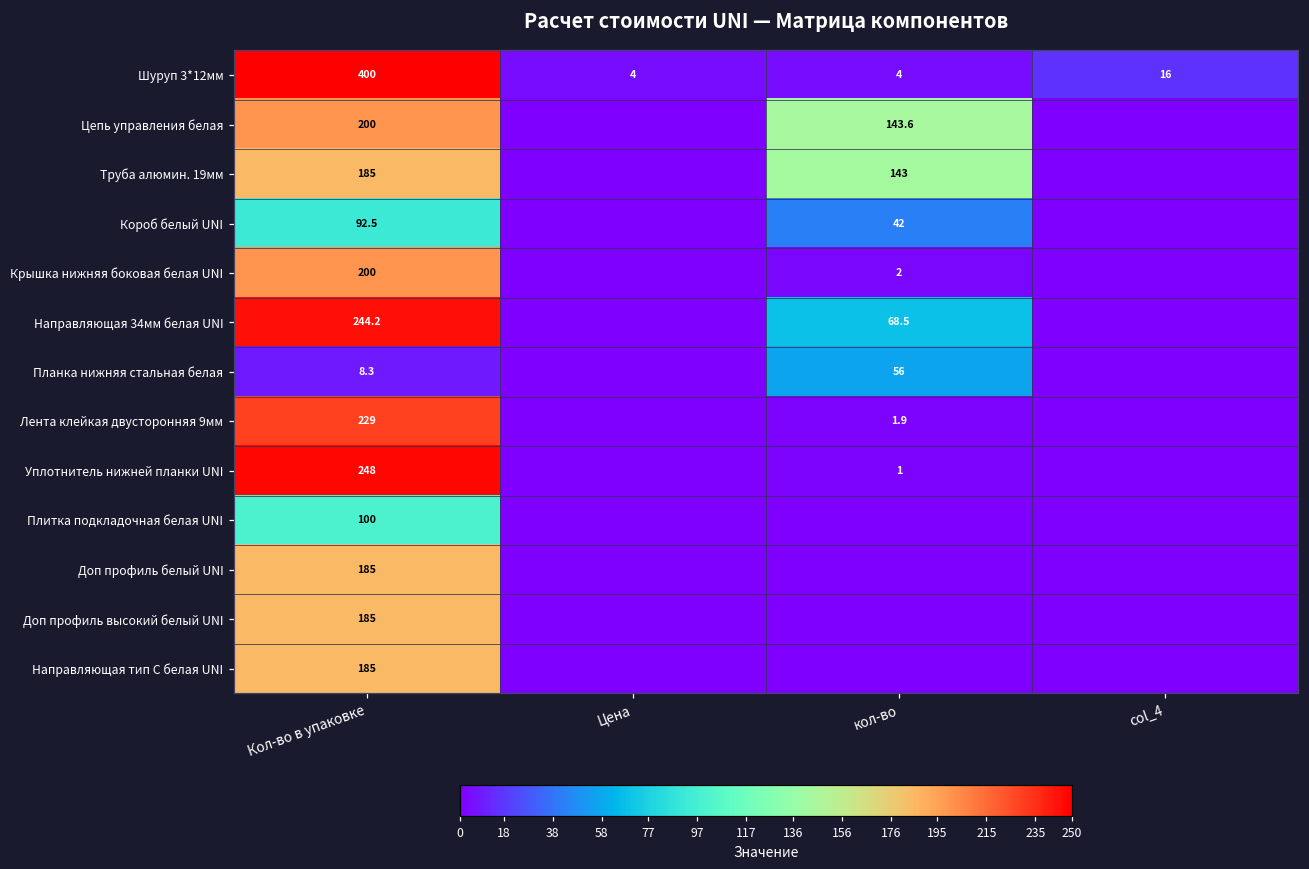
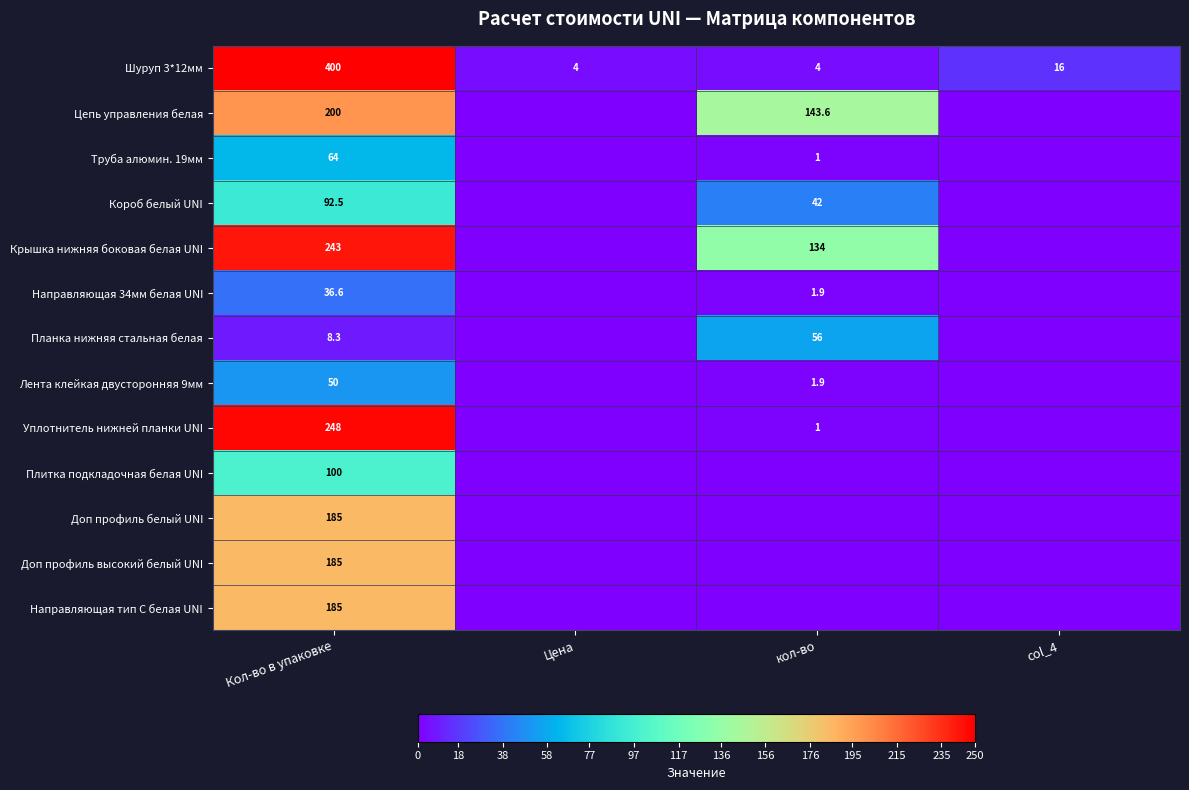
Труба алюмин. 19мм, Кол-во в упаковке: 185 -> 64
Труба алюмин. 19мм, кол-во: 143 -> 1
Крышка нижняя боковая белая UNI, Кол-во в упаковке: 200 -> 243
Крышка нижняя боковая белая UNI, кол-во: 2 -> 134
Направляющая 34мм белая UNI, Кол-во в упаковке: 244.2 -> 36.6
Направляющая 34мм белая UNI, кол-во: 68.5 -> 1.9
Лента клейкая двусторонняя 9мм, Кол-во в упаковке: 229 -> 50
